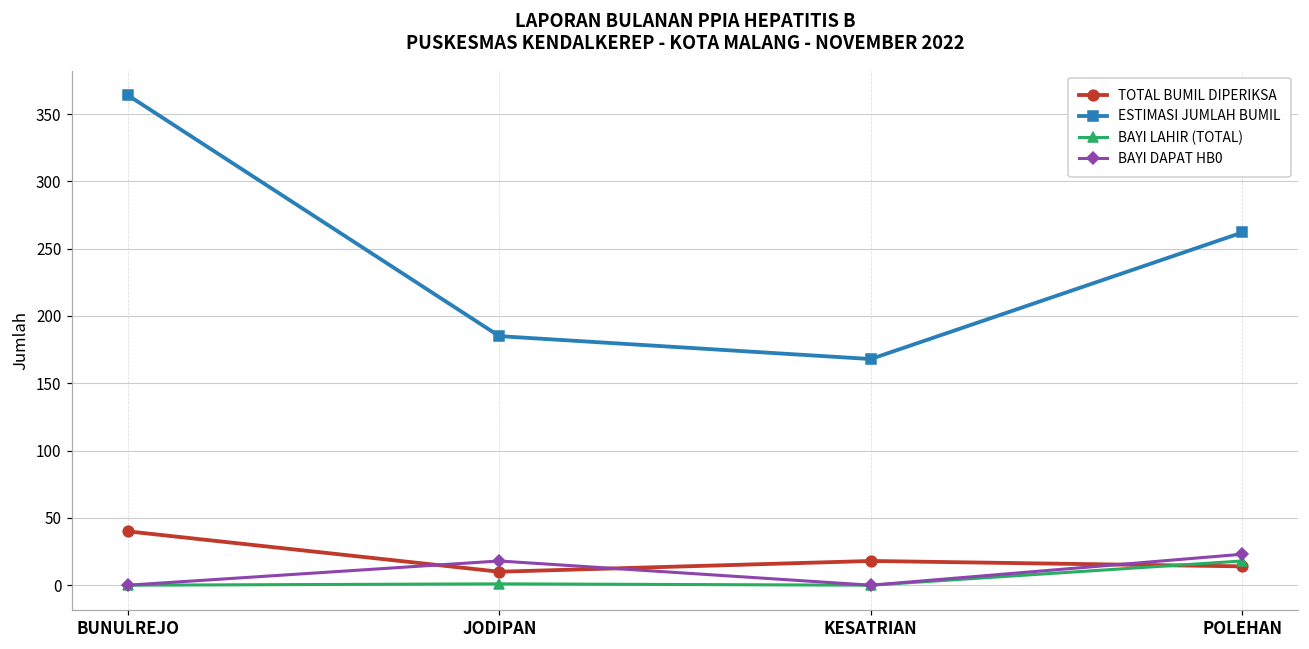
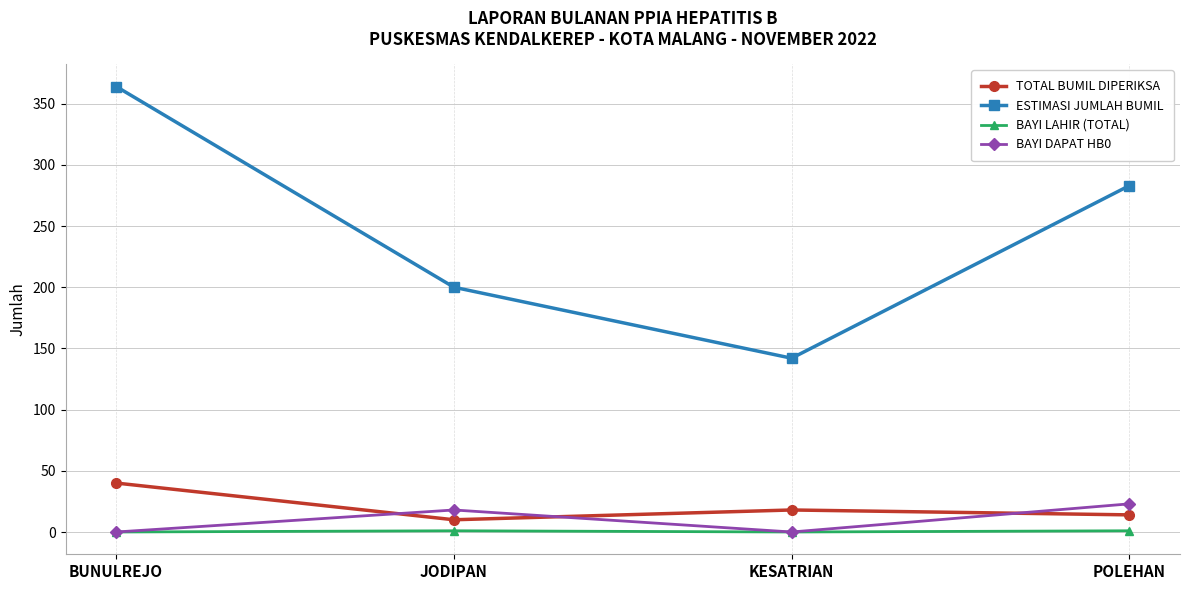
ESTIMASI JUMLAH BUMIL, JODIPAN: 185 -> 200
ESTIMASI JUMLAH BUMIL, KESATRIAN: 168 -> 142
ESTIMASI JUMLAH BUMIL, POLEHAN: 262 -> 283
BAYI LAHIR (TOTAL), POLEHAN: 18 -> 1
